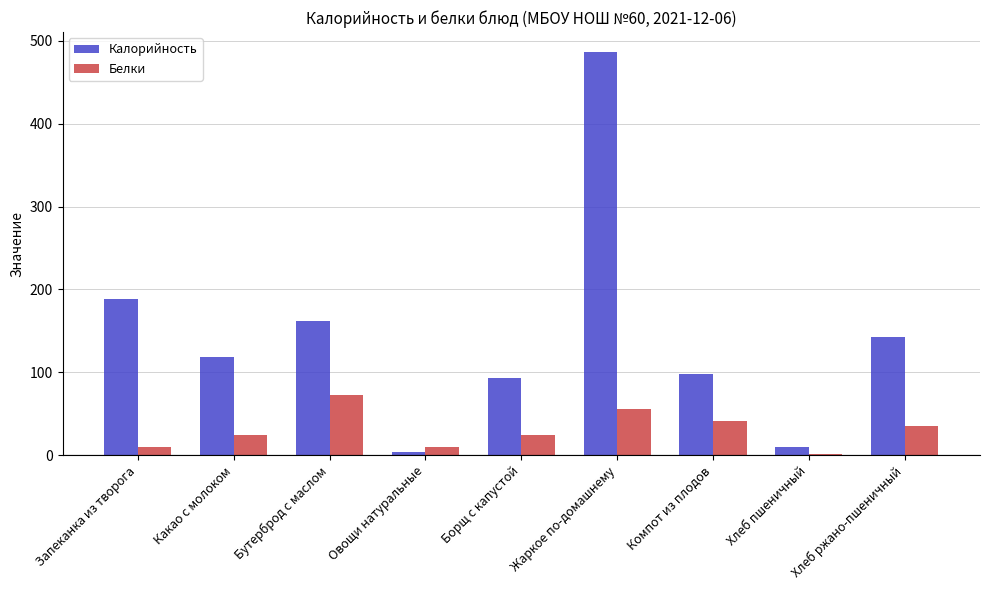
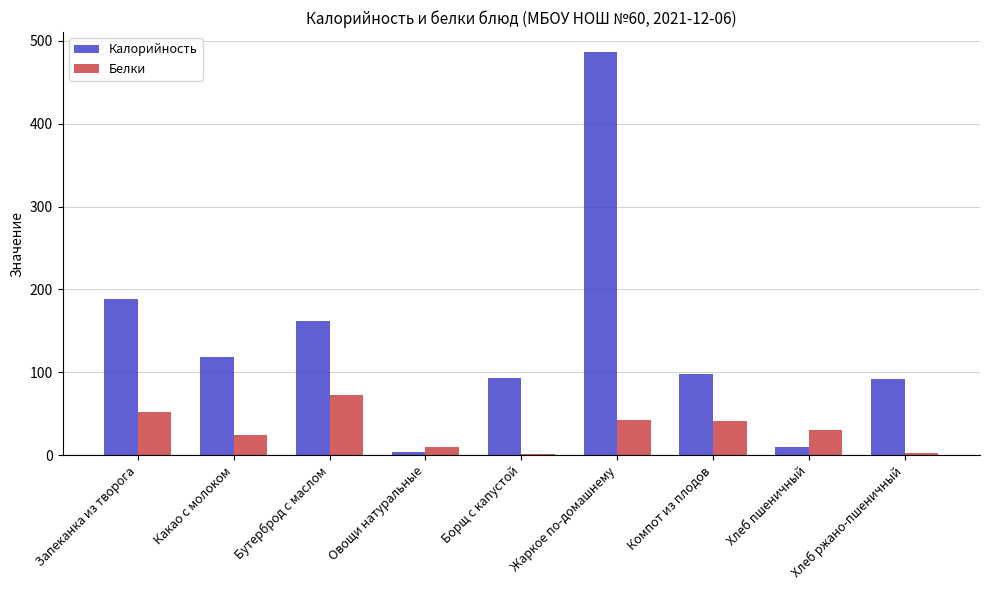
Белки, Запеканка из творога: 10 -> 50
Белки, Борщ с капустой: 20 -> 0
Белки, Жаркое по-домашнему: 60 -> 40
Белки, Хлеб пшеничный: 0 -> 30
Калорийность, Хлеб ржано-пшеничный: 140 -> 90
Белки, Хлеб ржано-пшеничный: 40 -> 0
